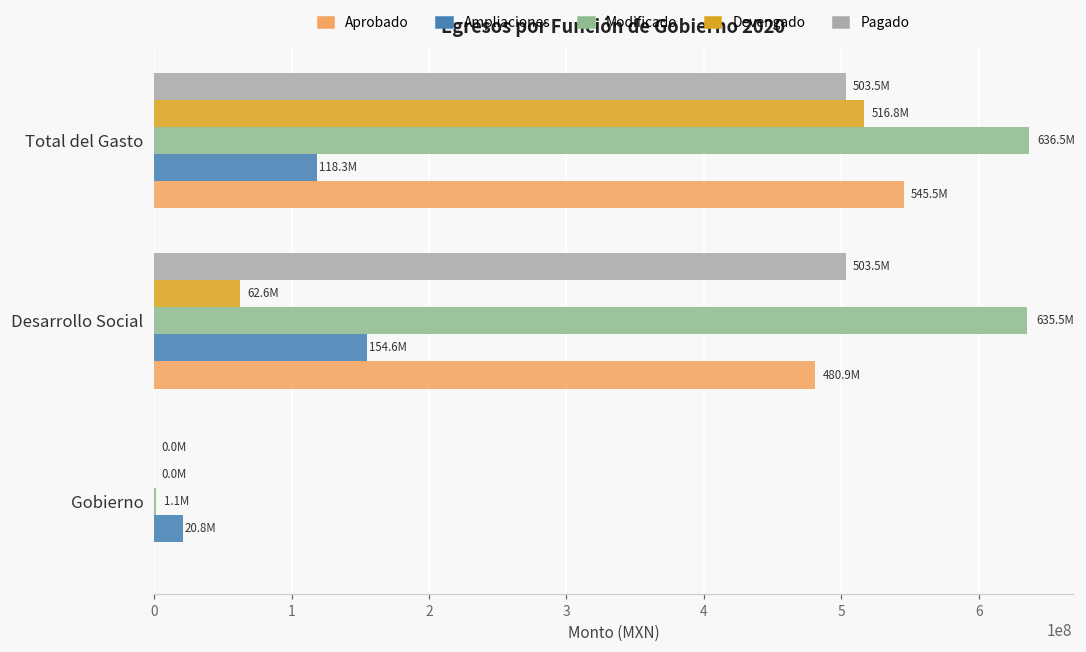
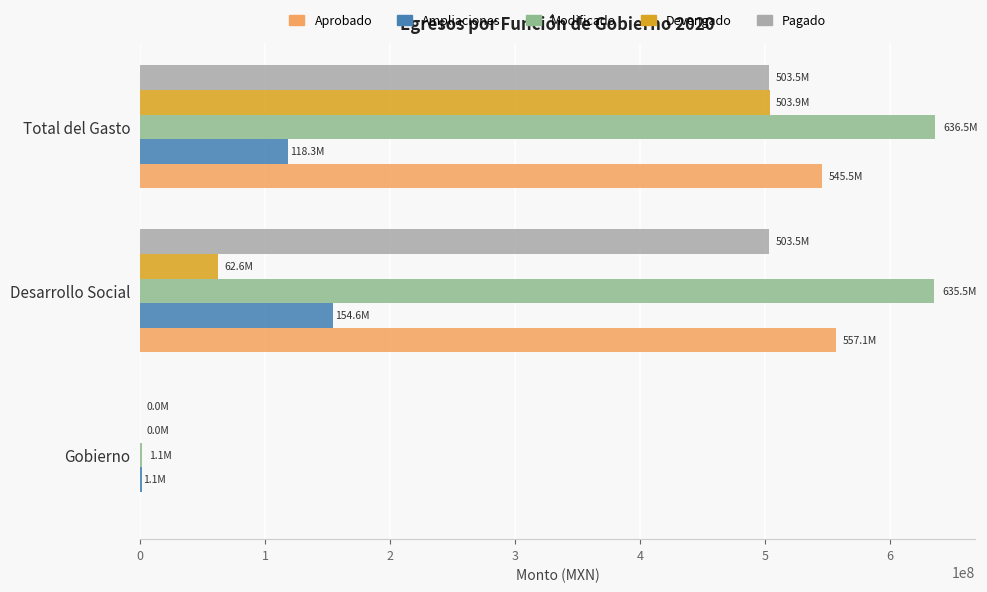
Devengado, Total del Gasto: 516.8M -> 503.9M
Aprobado, Desarrollo Social: 480.9M -> 557.1M
Ampliaciones, Gobierno: 20.8M -> 1.1M
